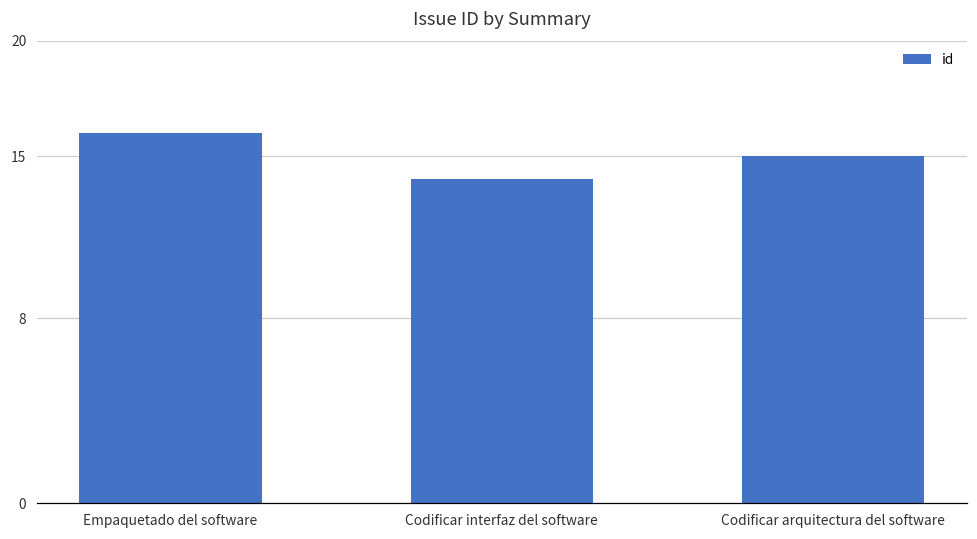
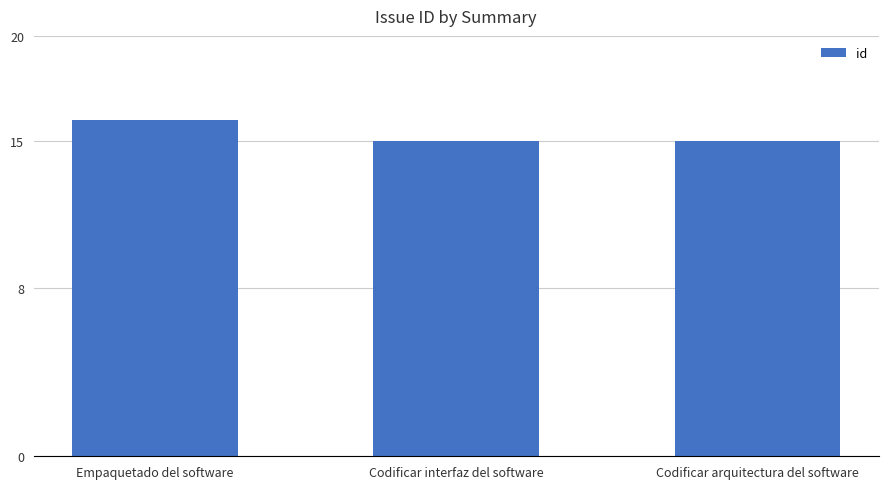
Codificar interfaz del software: 14 -> 15
